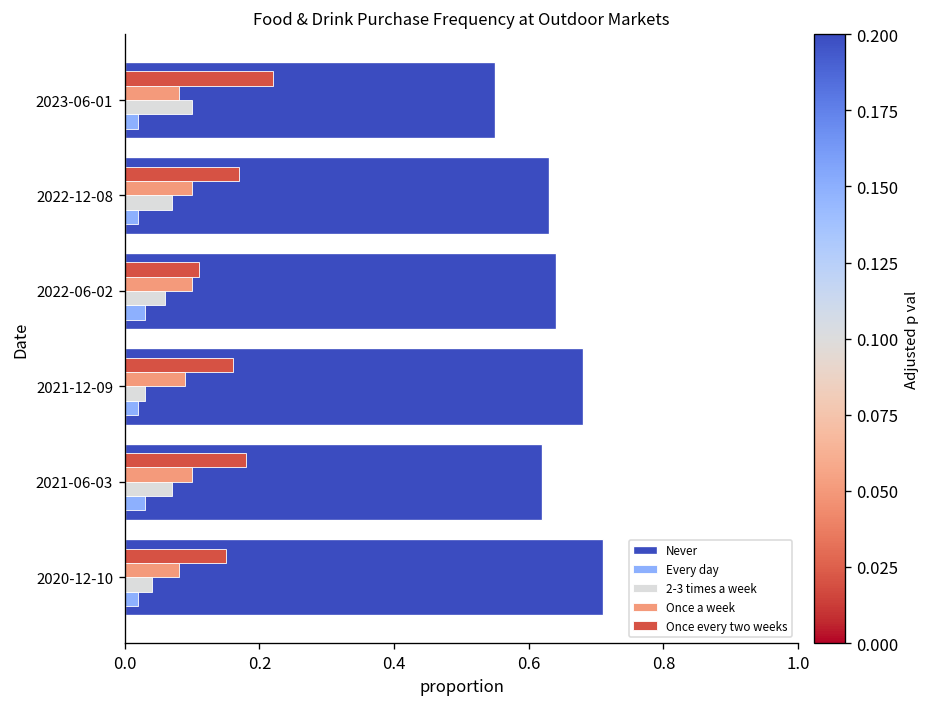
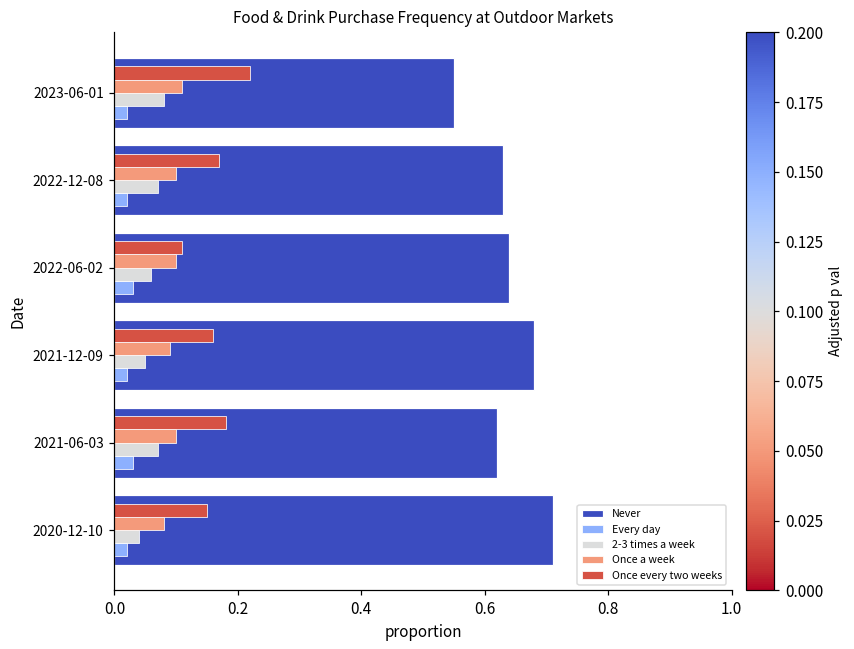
Once a week, 2023-06-01: 0.08 -> 0.11
2-3 times a week, 2023-06-01: 0.10 -> 0.08
2-3 times a week, 2021-12-09: 0.03 -> 0.05
